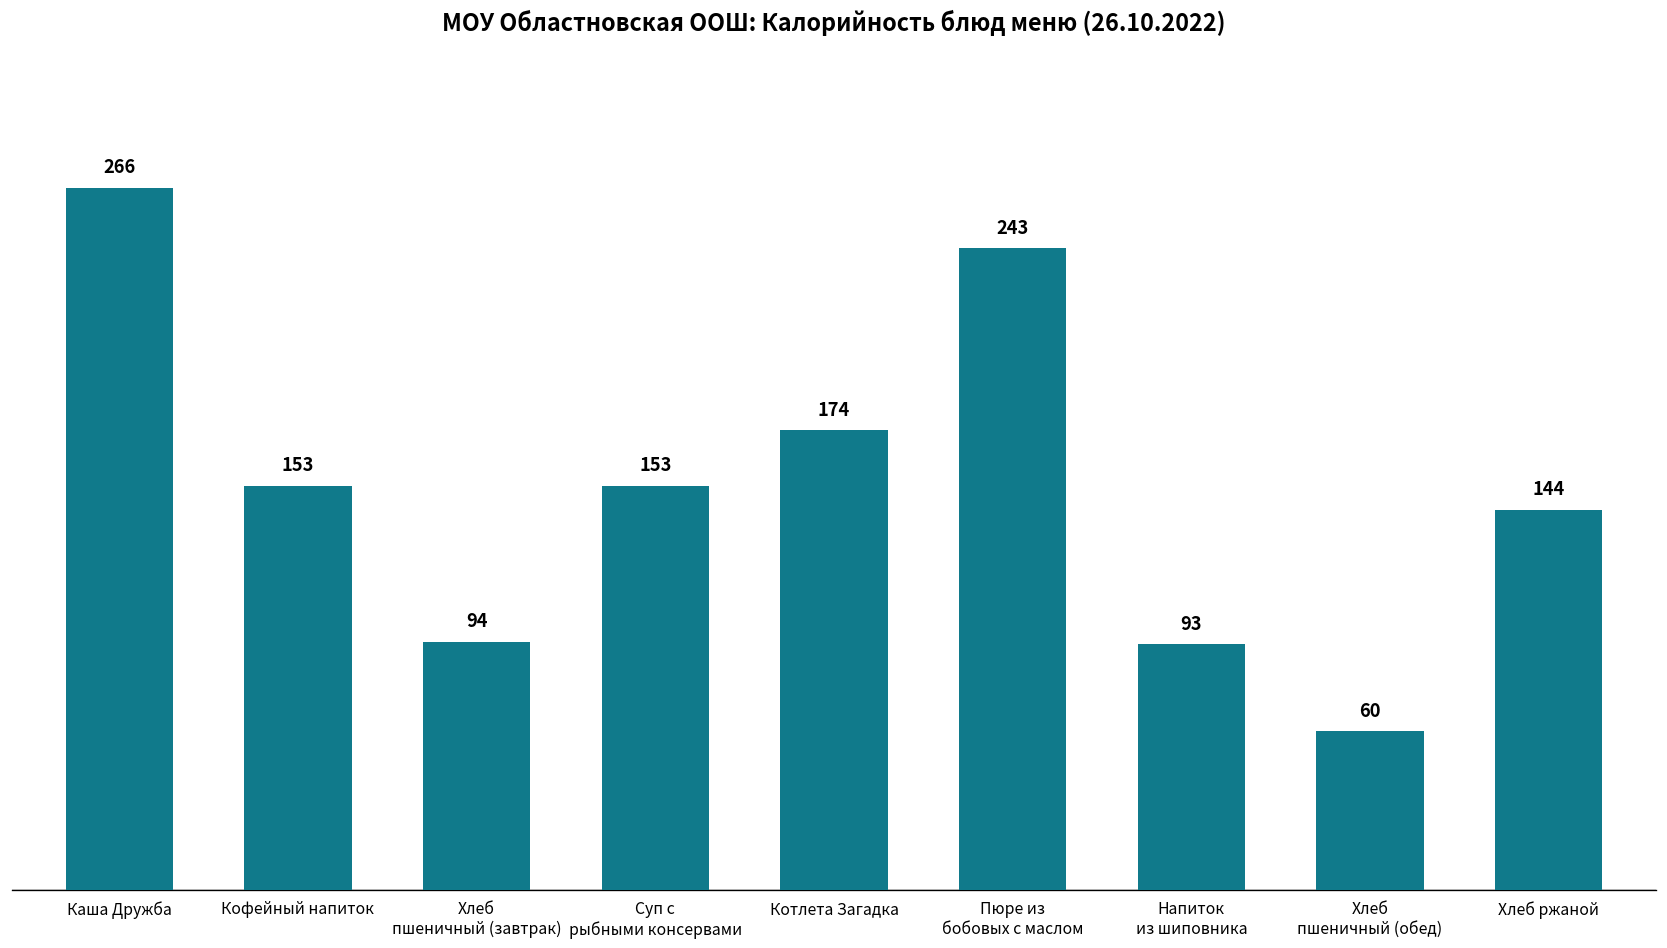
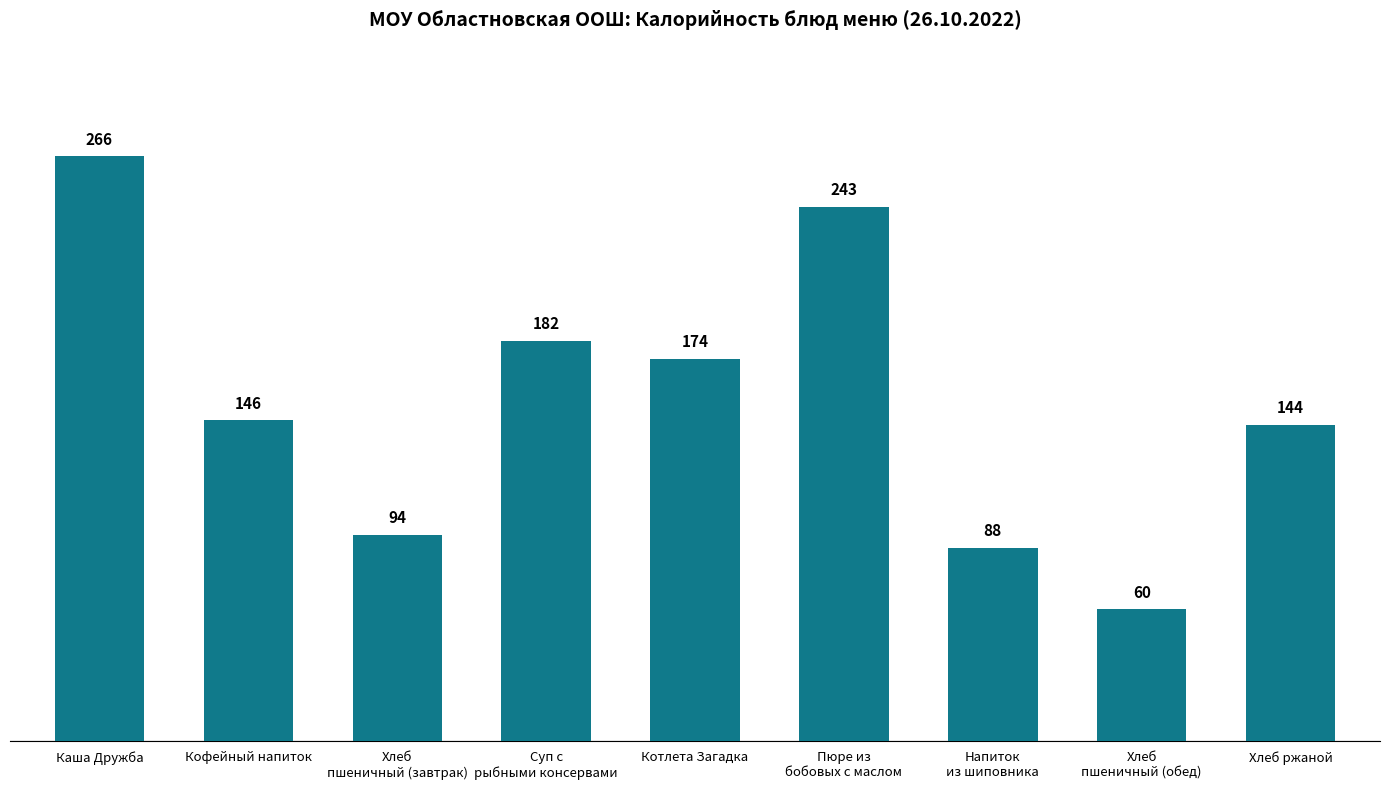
Кофейный напиток: 153 -> 146
Суп с рыбными консервами: 153 -> 182
Напиток из шиповника: 93 -> 88
